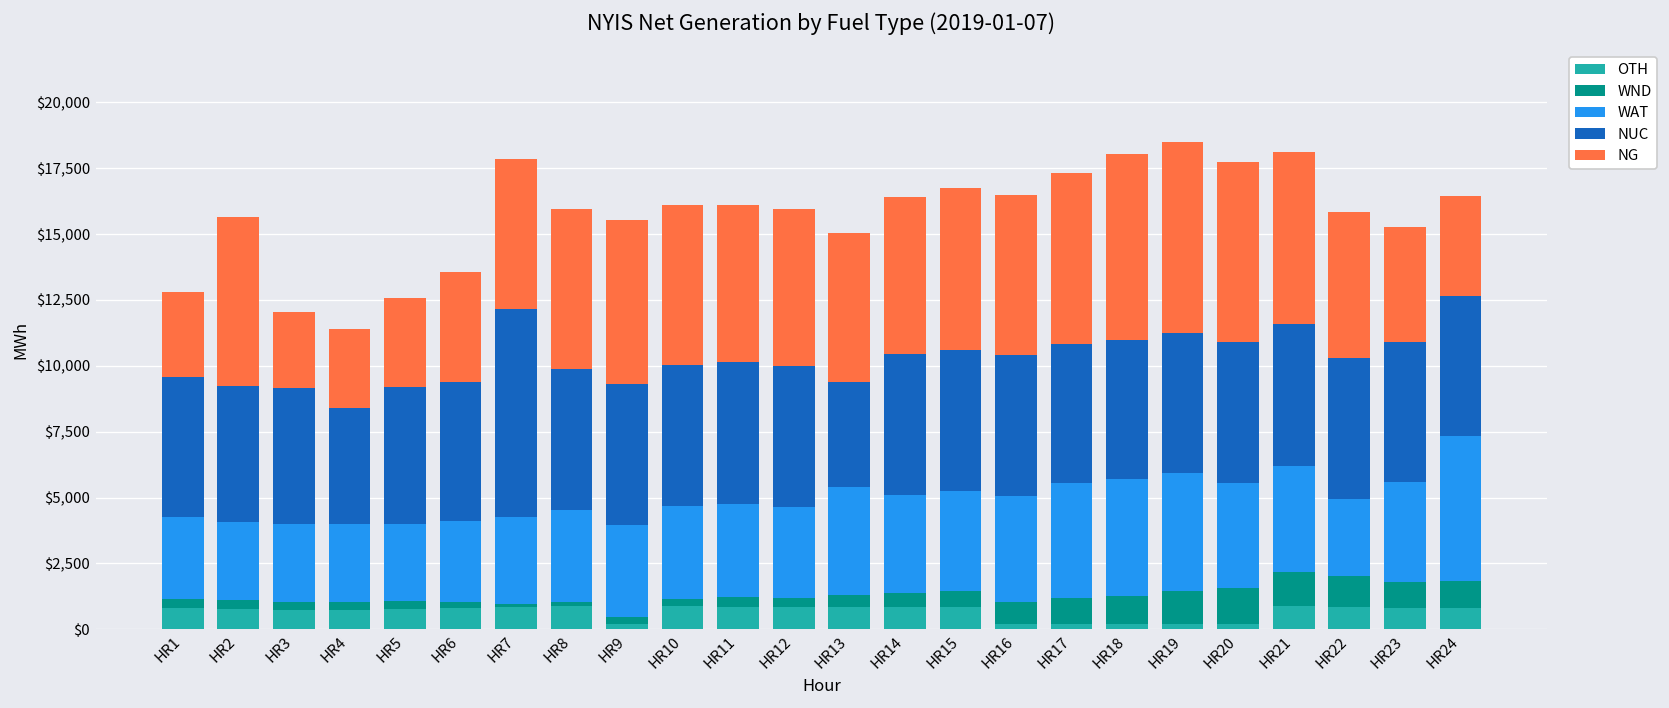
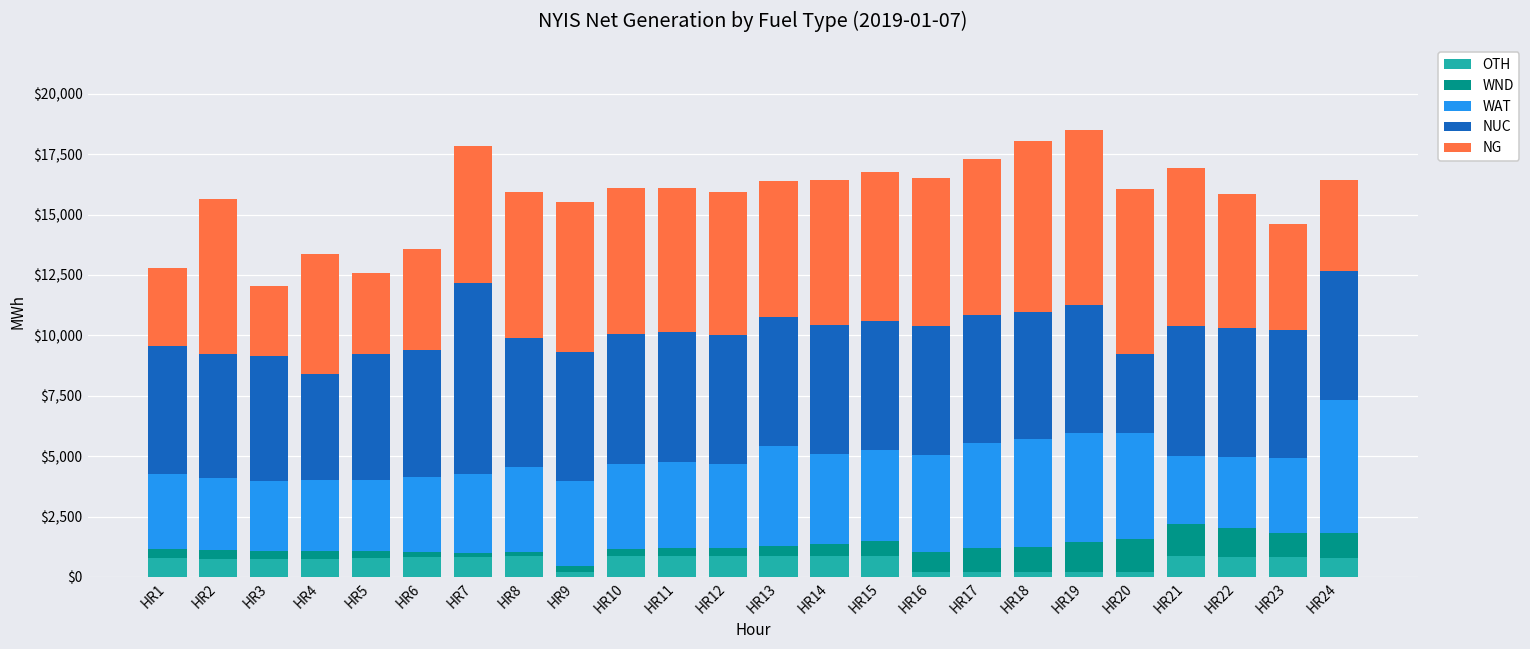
NG, HR4: $3,000 -> $4,900
NUC, HR13: $4,000 -> $5,400
WAT, HR20: $4,000 -> $4,400
NUC, HR20: $5,400 -> $3,200
WAT, HR21: $4,000 -> $2,800
WAT, HR23: $3,800 -> $3,100
